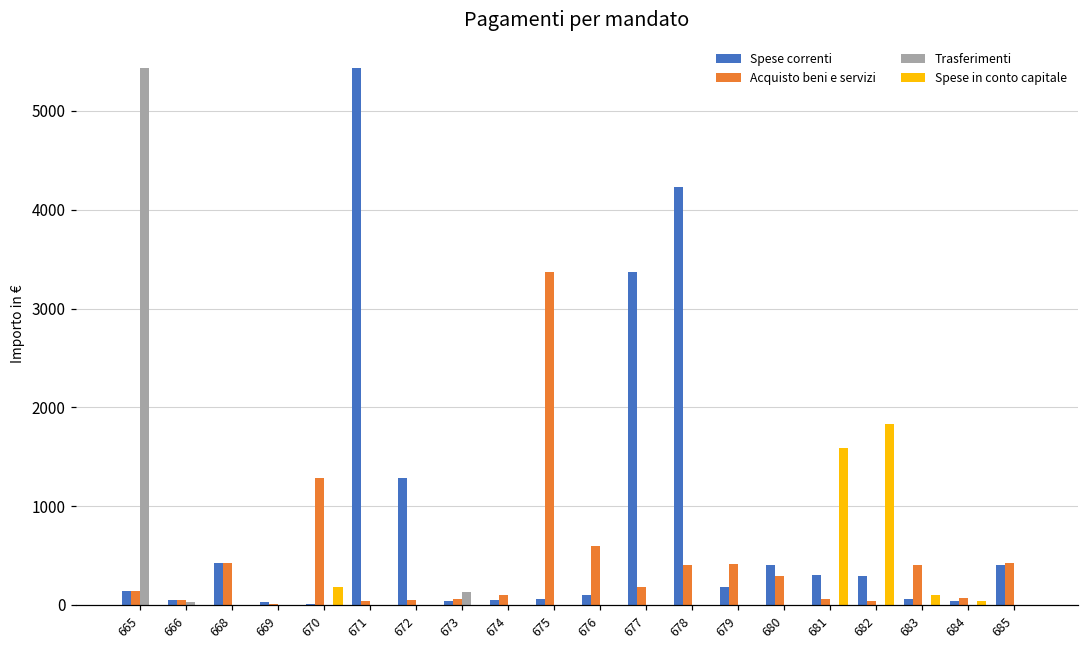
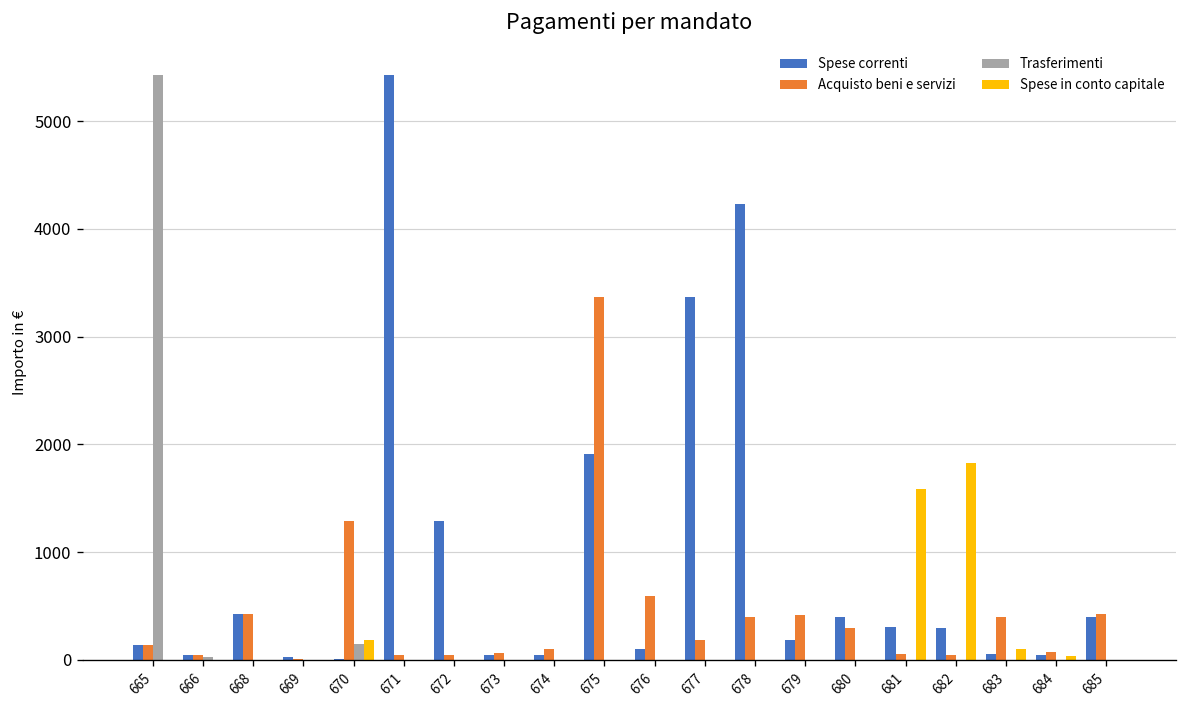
Trasferimenti, 670: 0 -> 100
Trasferimenti, 673: 100 -> 0
Spese correnti, 675: 100 -> 1900
